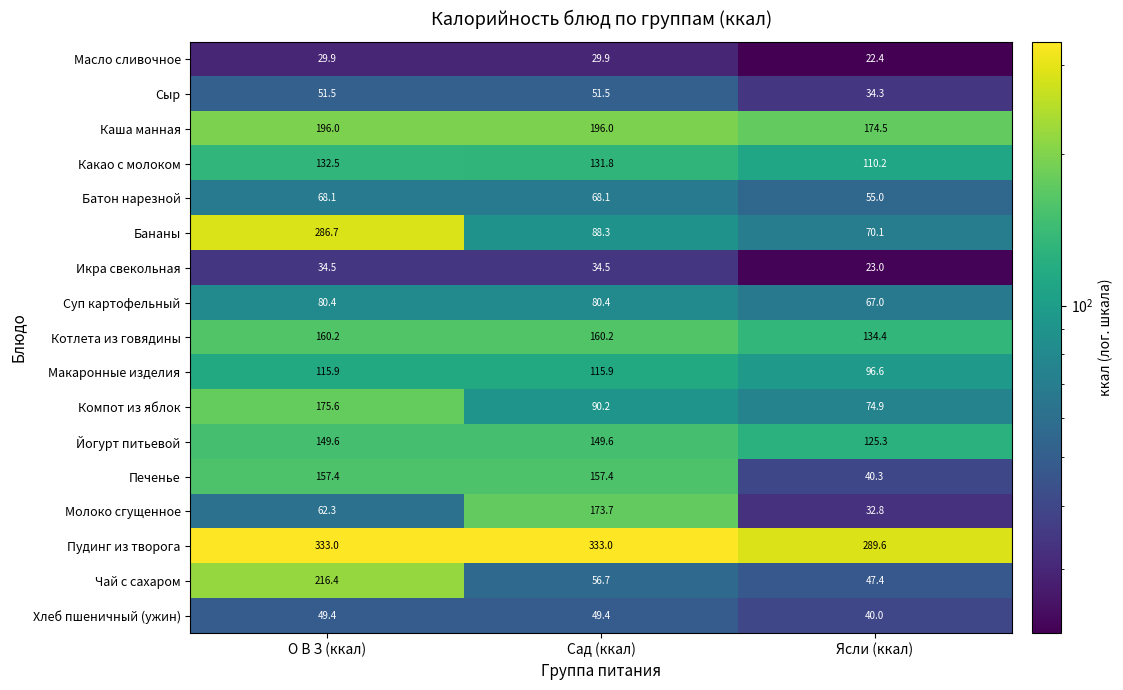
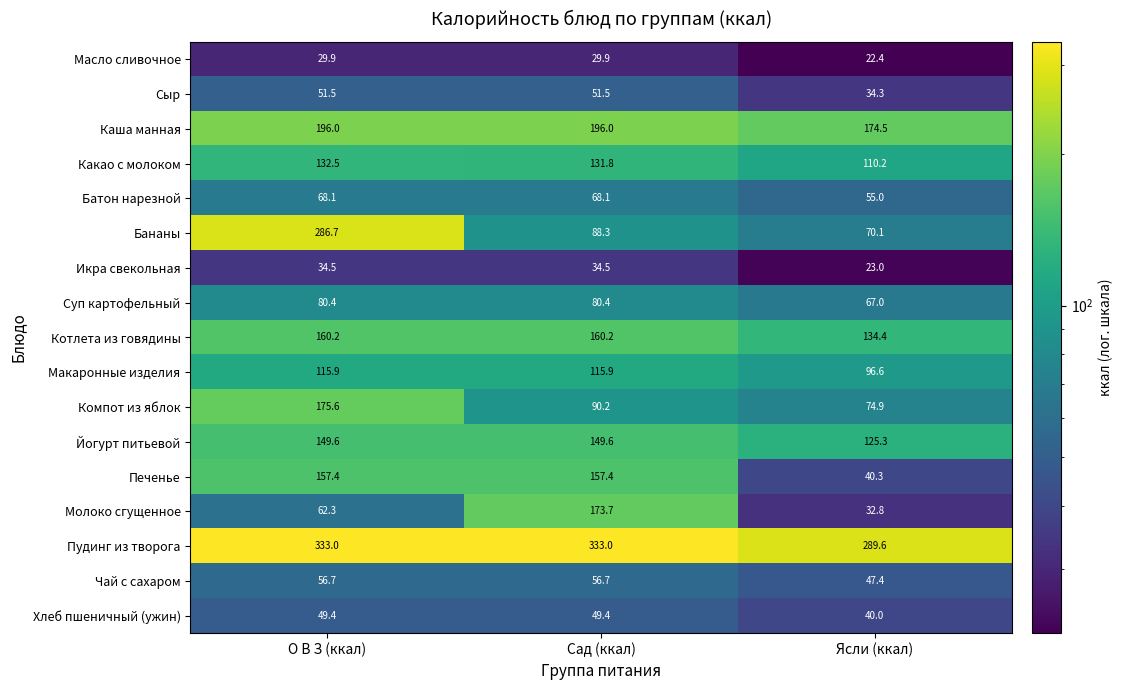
Чай с сахаром, О В З (ккал): 216.4 -> 56.7
